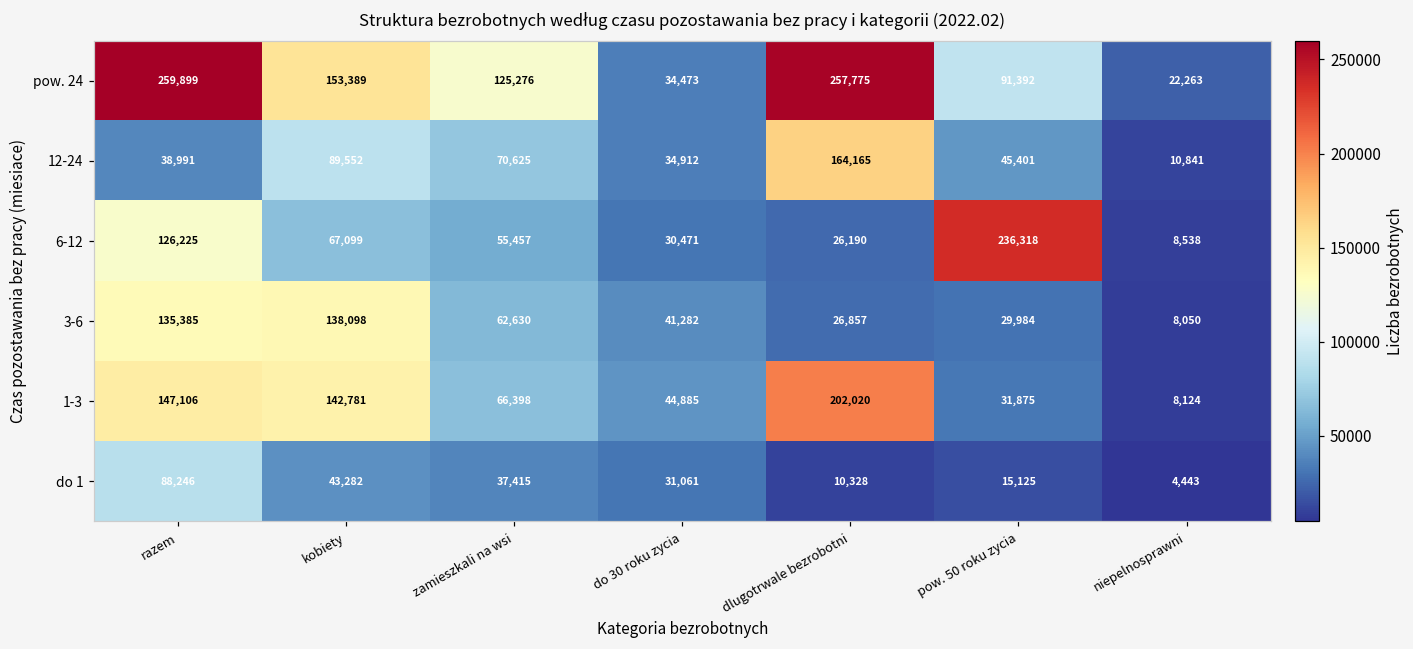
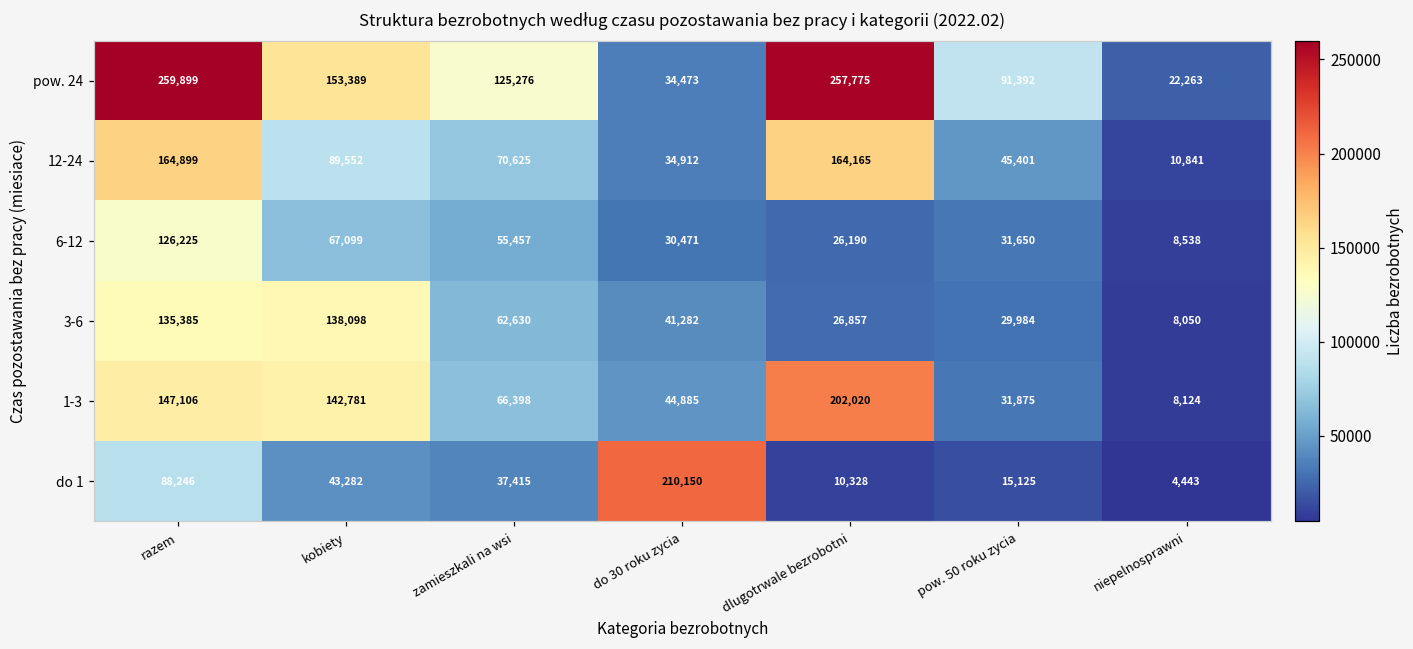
12-24, razem: 38,991 -> 164,899
6-12, pow. 50 roku zycia: 236,318 -> 31,650
do 1, do 30 roku zycia: 31,061 -> 210,150
